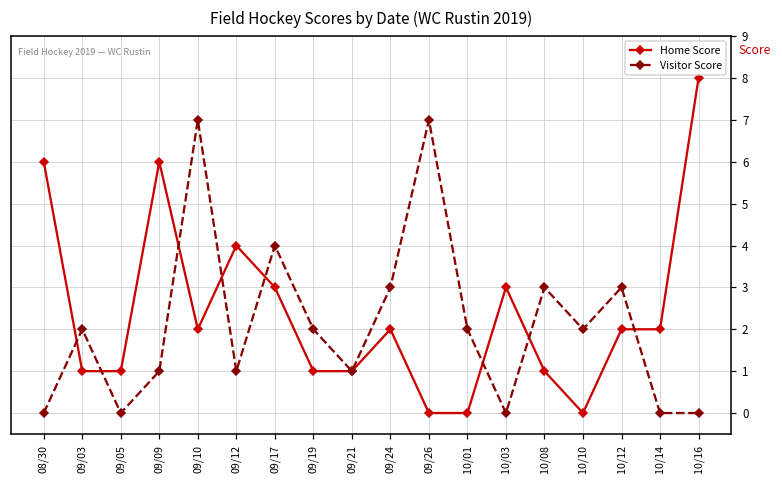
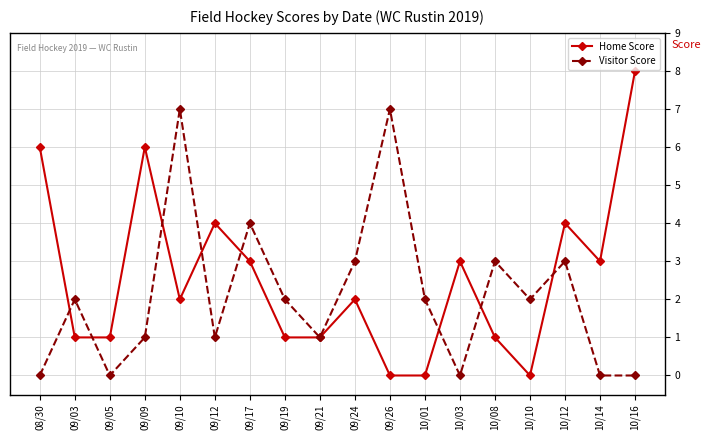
Home Score, 10/12: 2 -> 4
Home Score, 10/14: 2 -> 3
